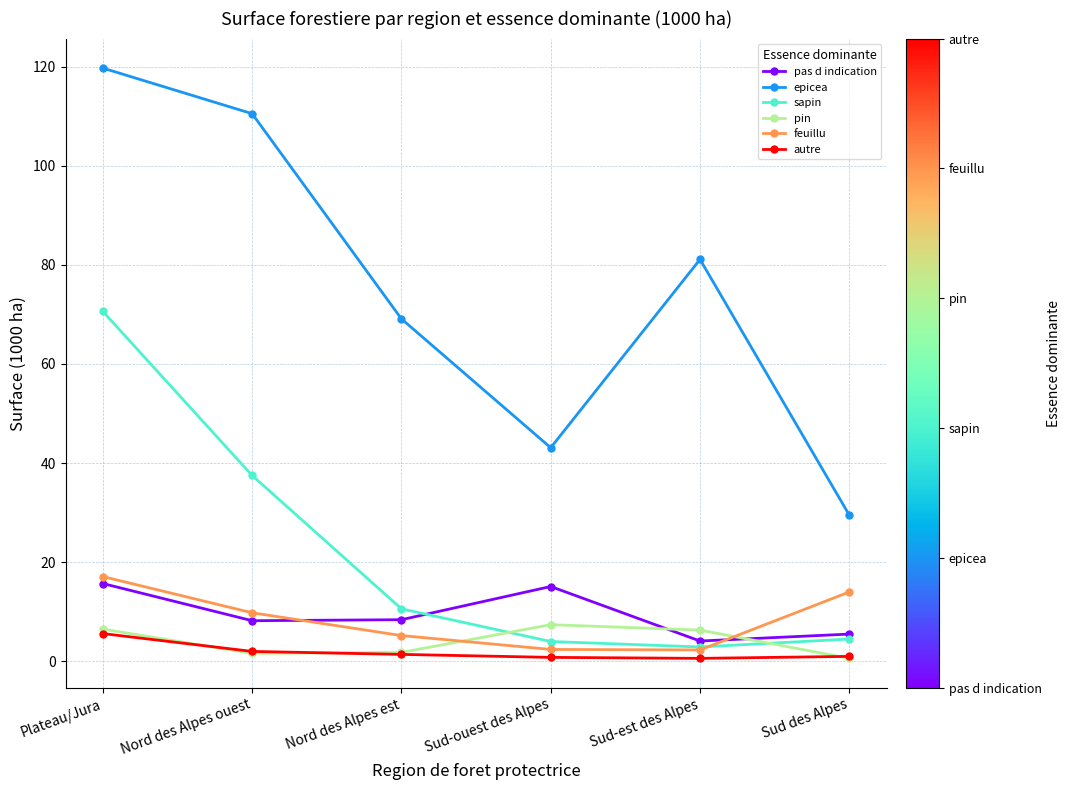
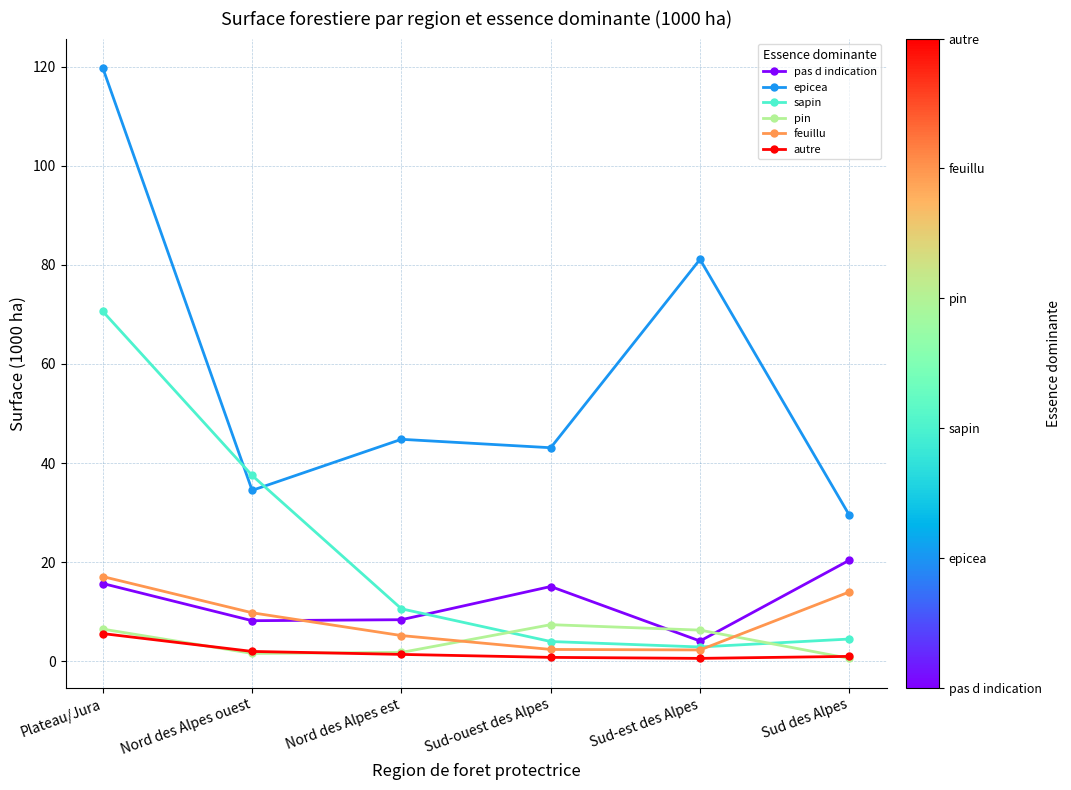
epicea, Nord des Alpes ouest: 111 -> 35
epicea, Nord des Alpes est: 69 -> 45
pas d indication, Sud des Alpes: 6 -> 20
